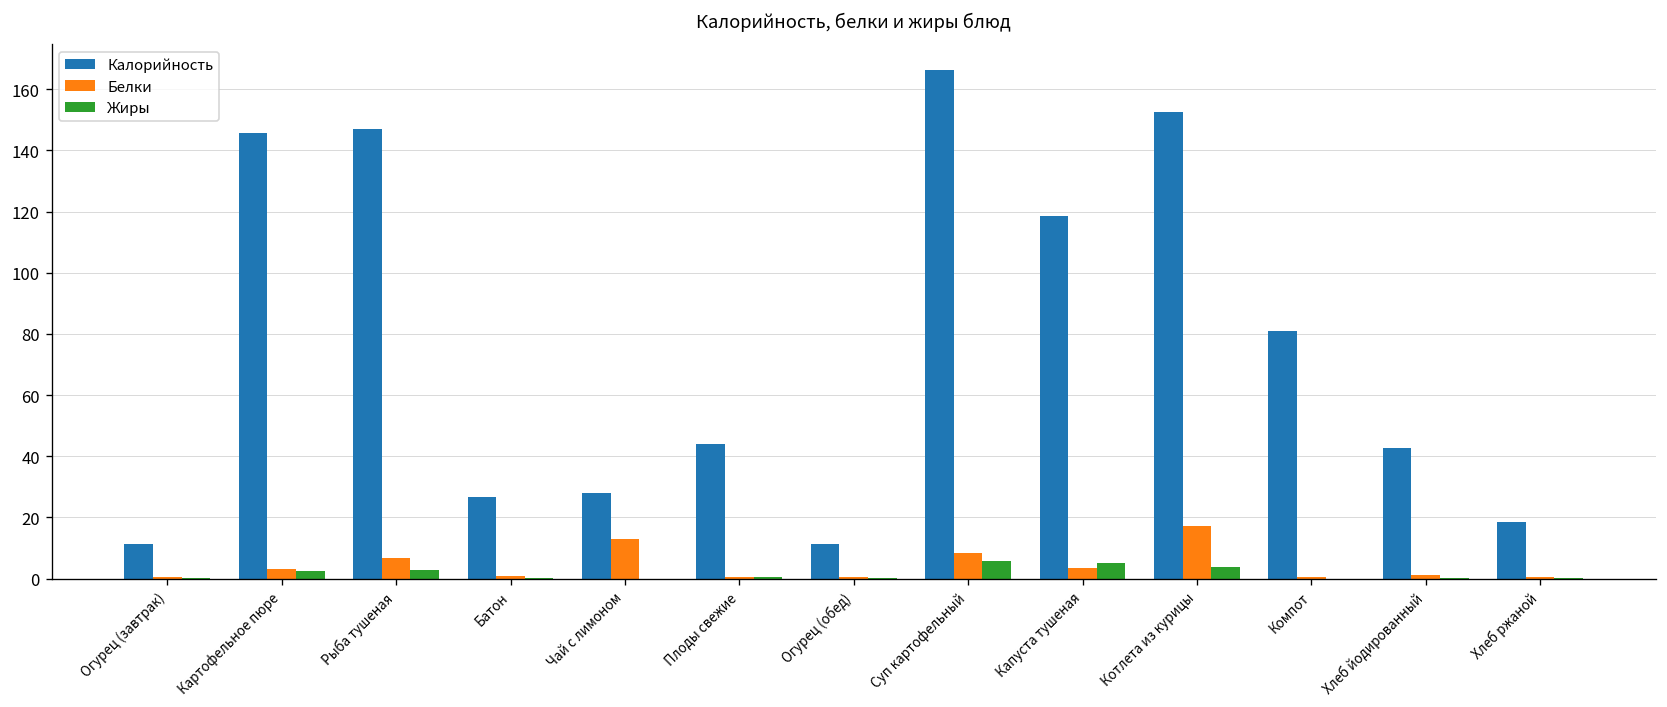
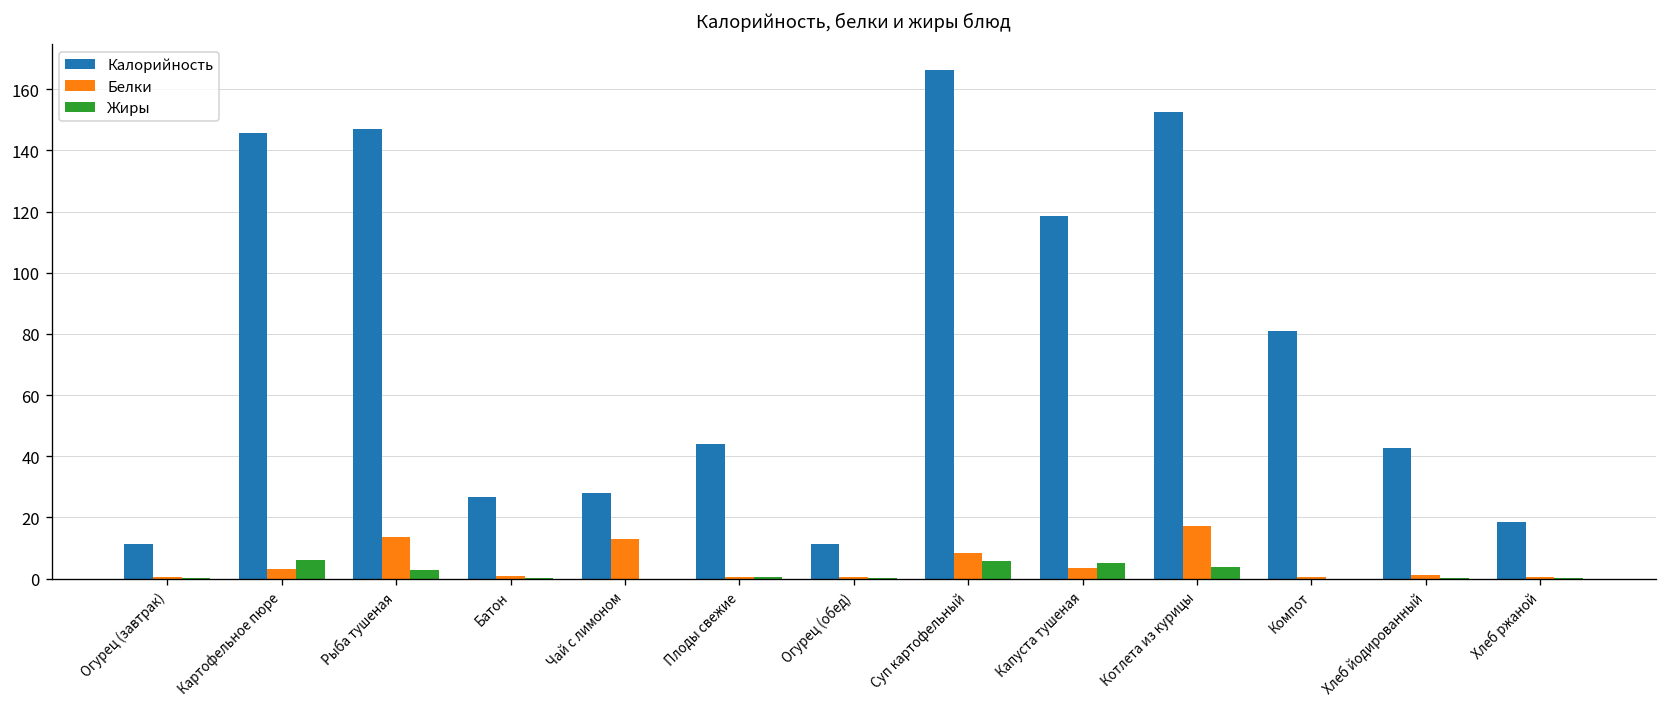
Жиры, Картофельное пюре: 2 -> 6
Белки, Рыба тушеная: 7 -> 14
